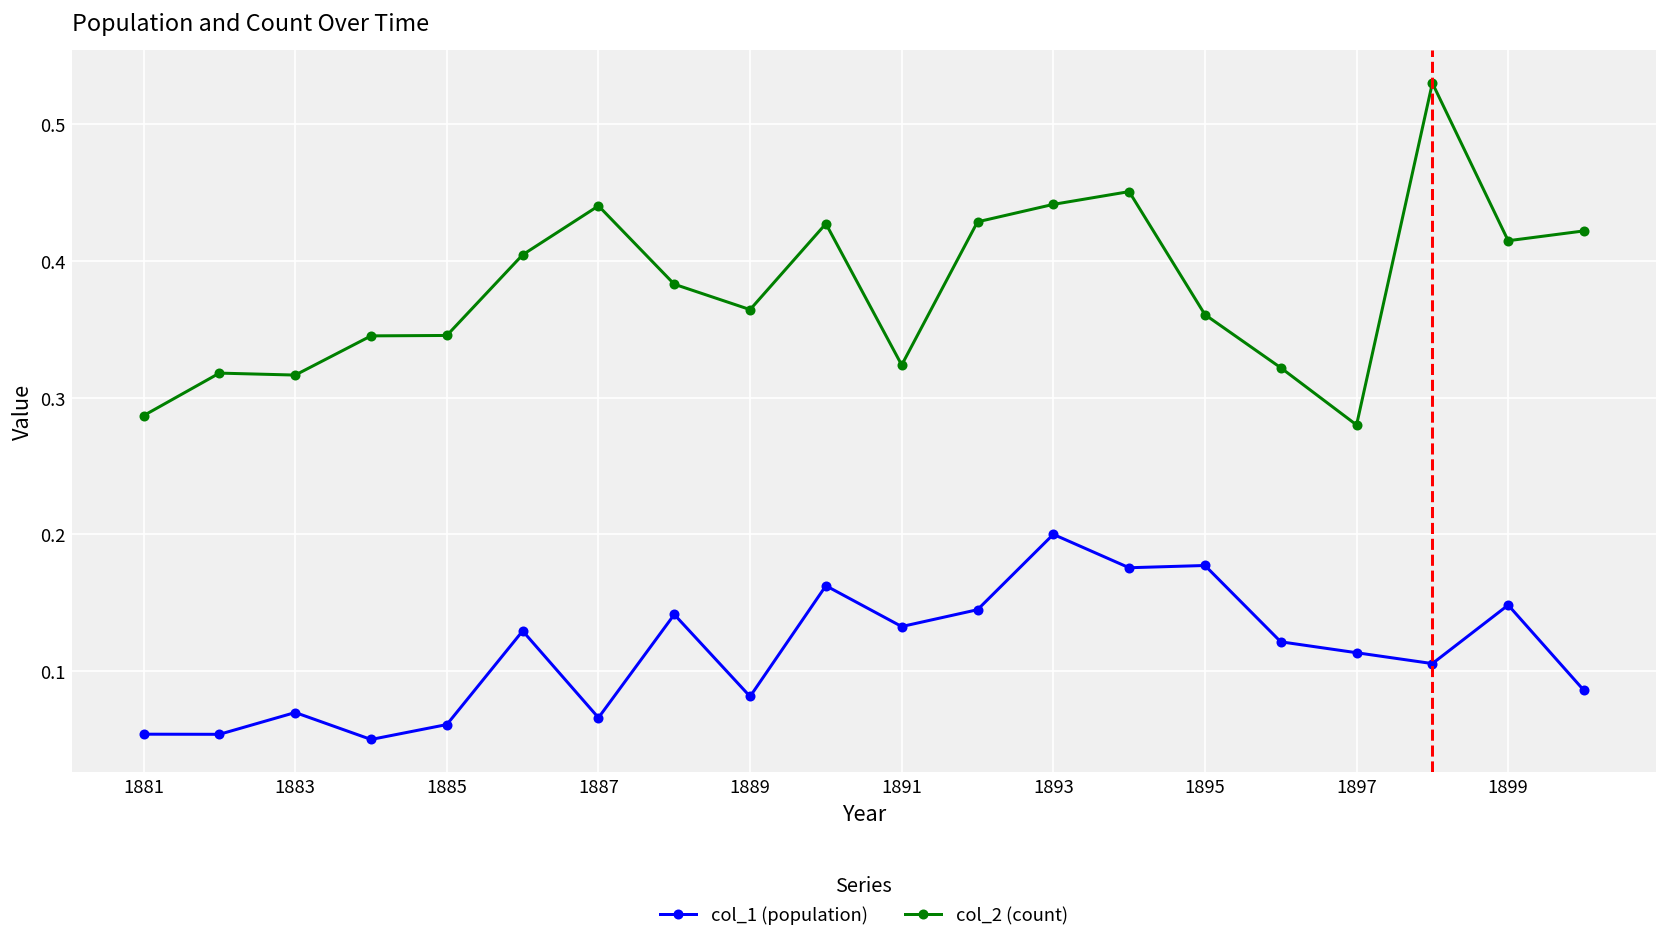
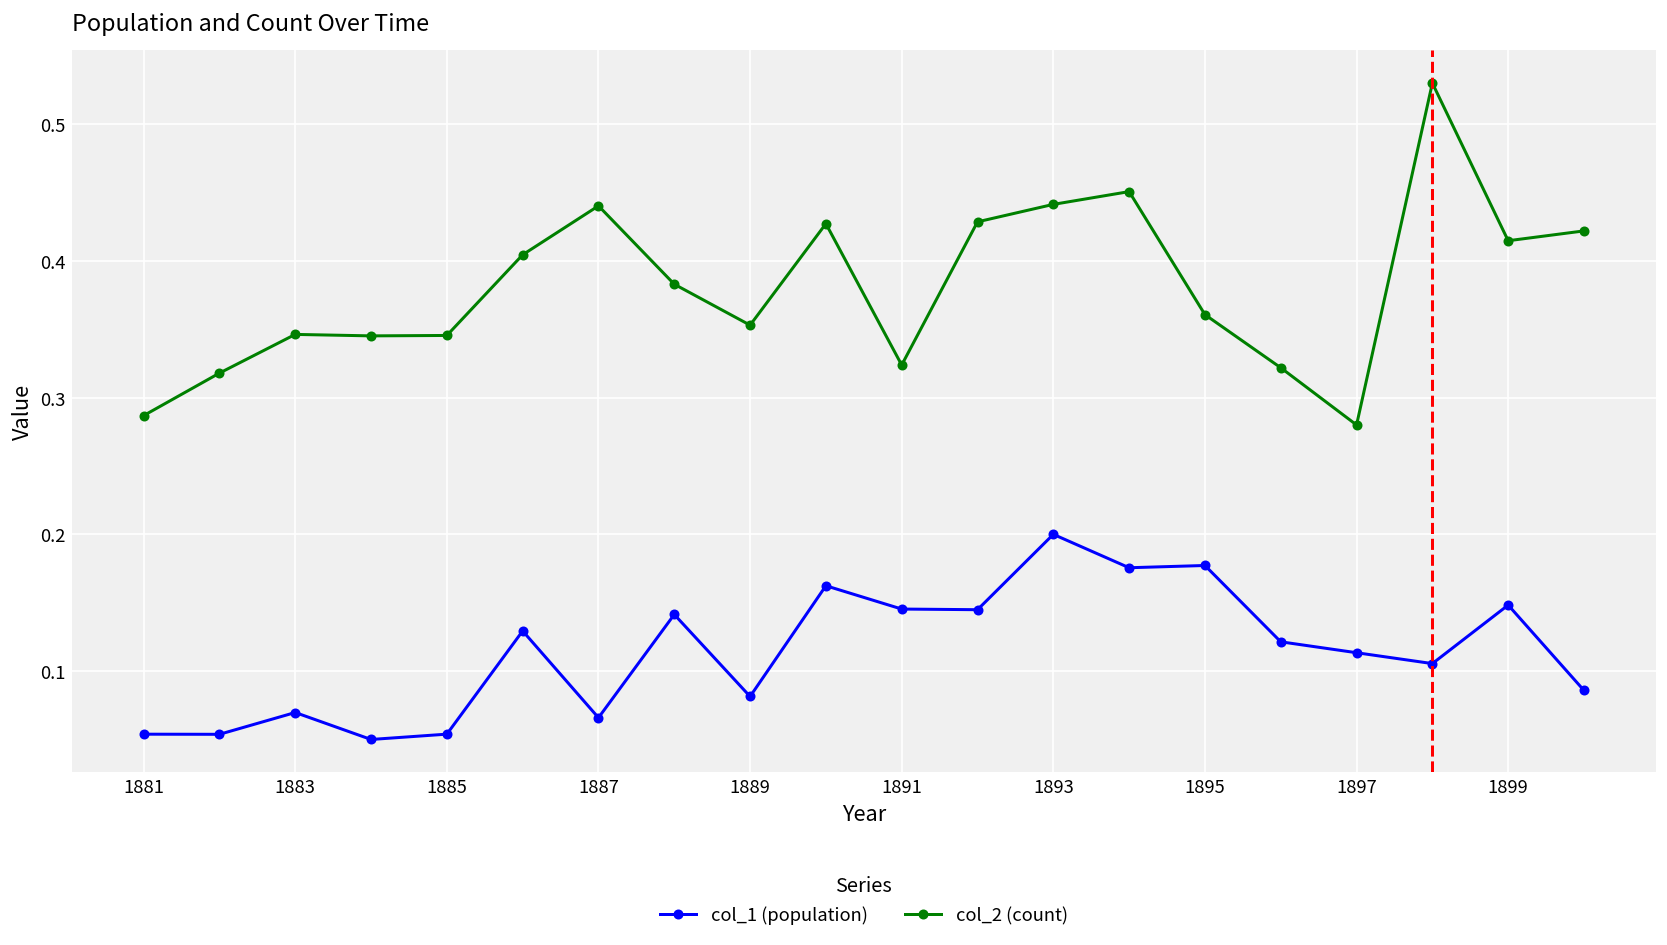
col_2 (count), 1883: 0.316 -> 0.346
col_1 (population), 1885: 0.061 -> 0.054
col_2 (count), 1889: 0.364 -> 0.353
col_1 (population), 1891: 0.133 -> 0.145
